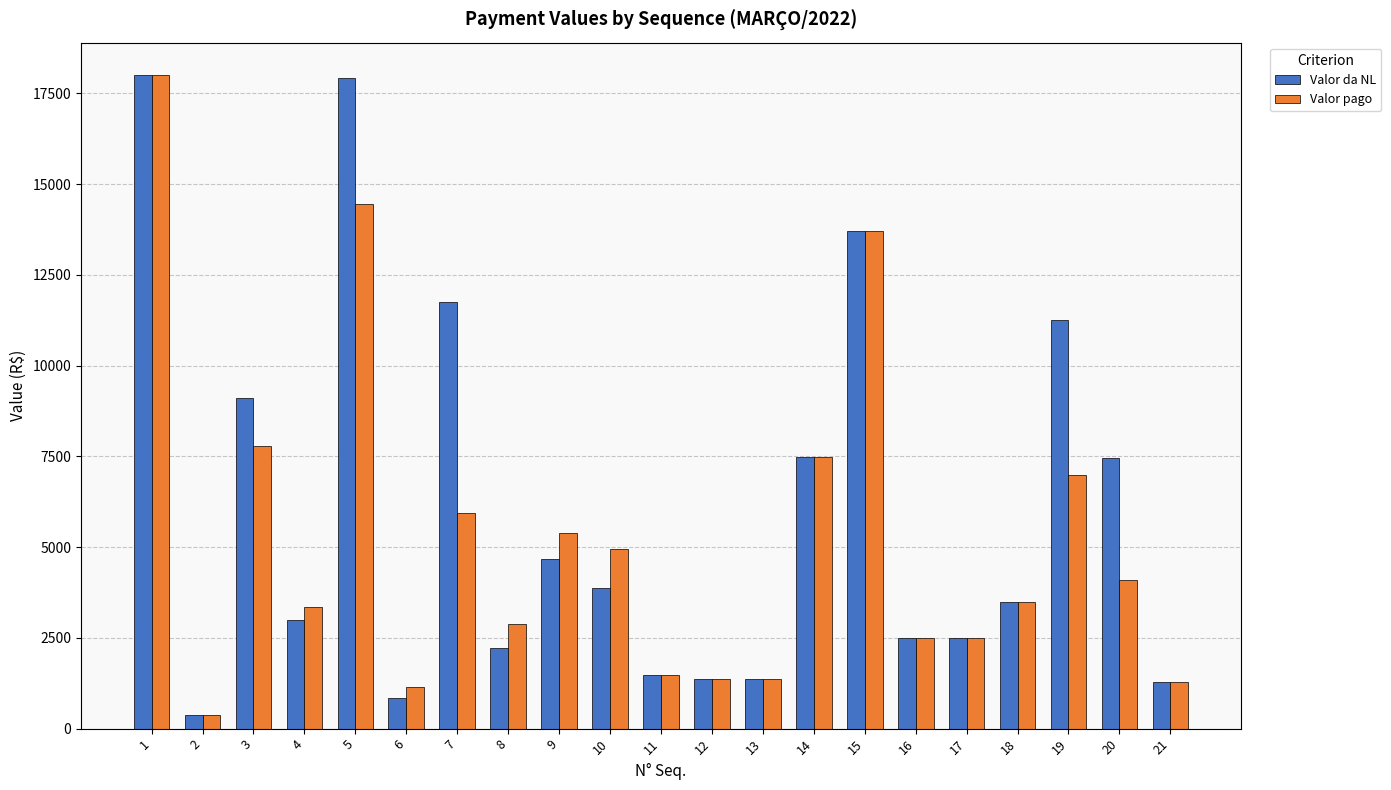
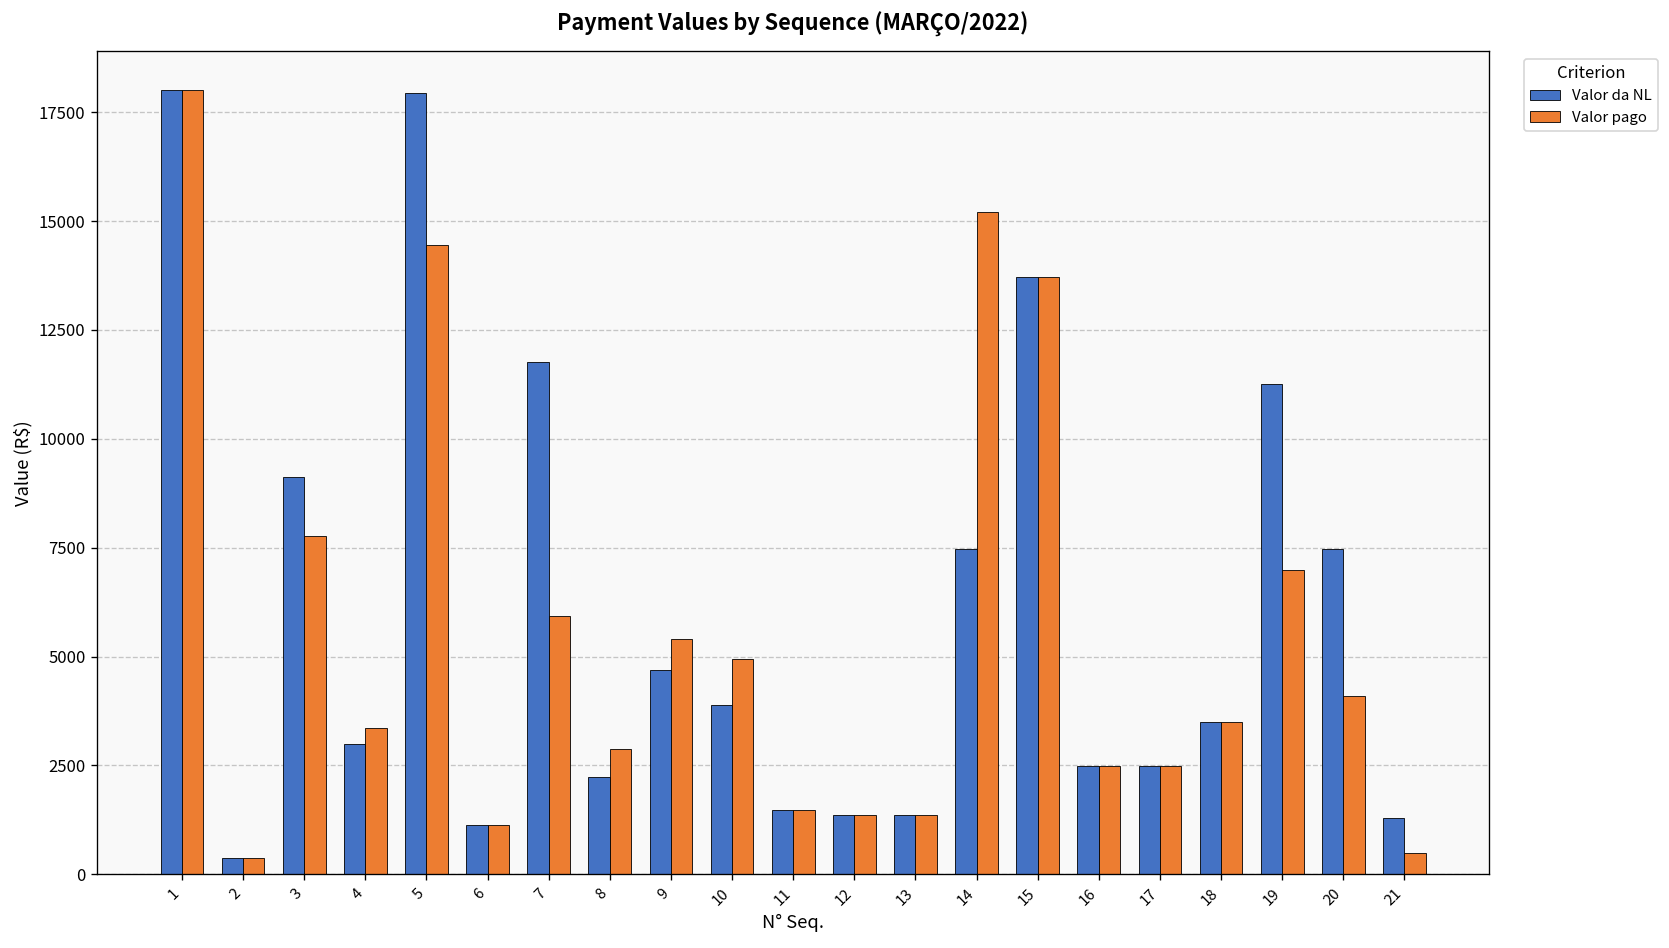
Valor da NL, 6: 900 -> 1100
Valor pago, 14: 7500 -> 15200
Valor pago, 21: 1300 -> 500
